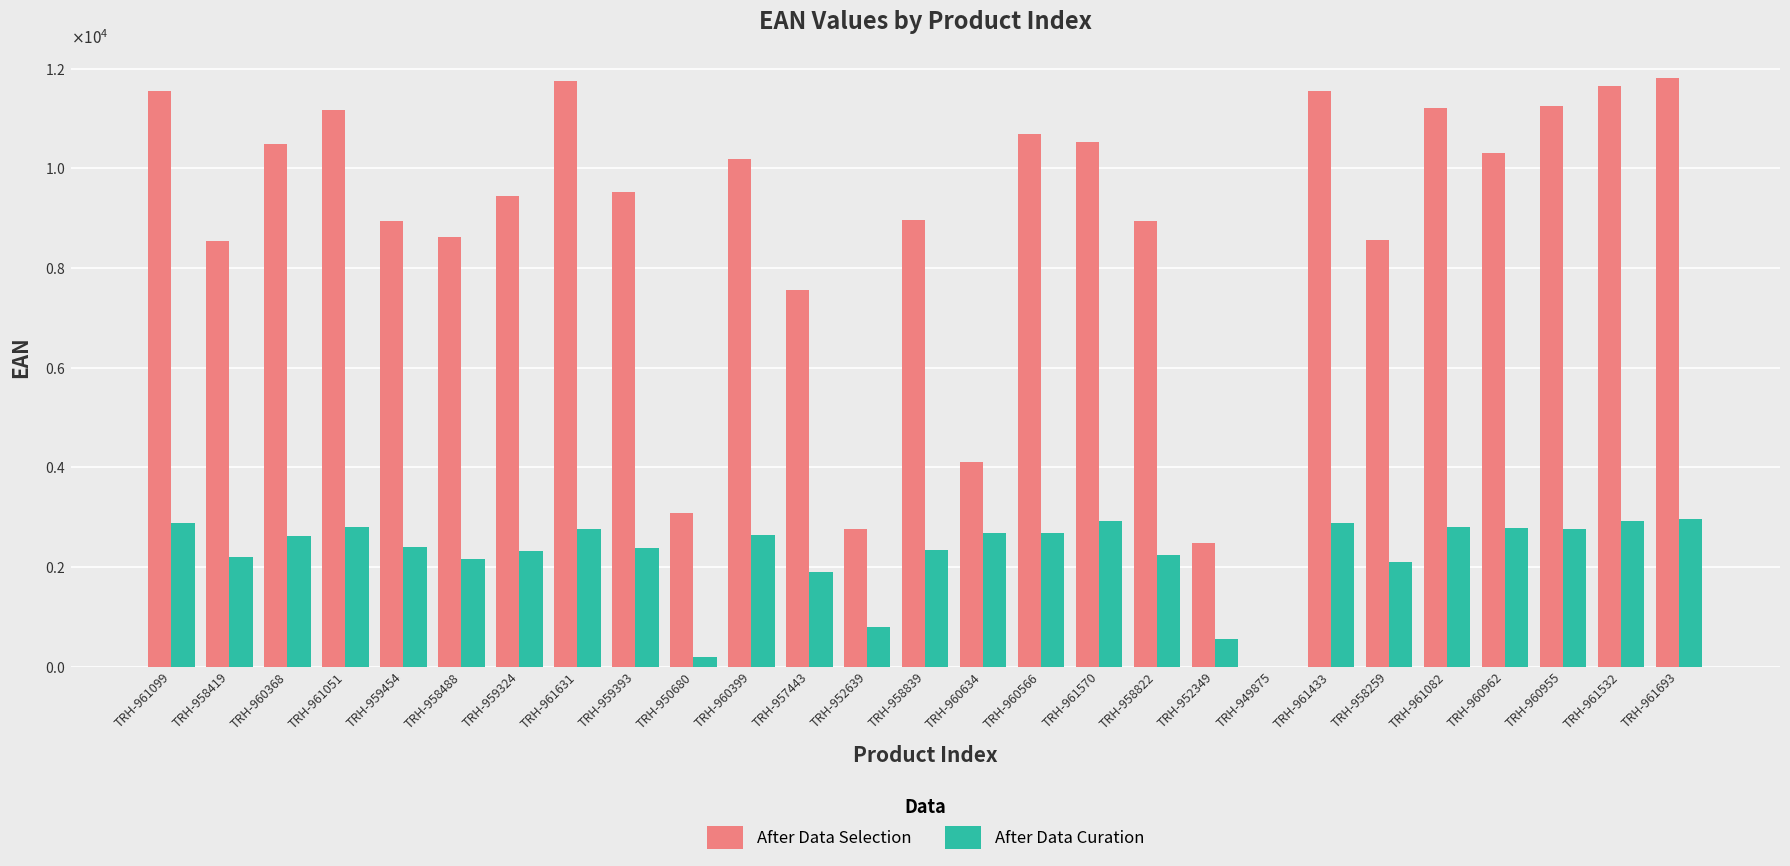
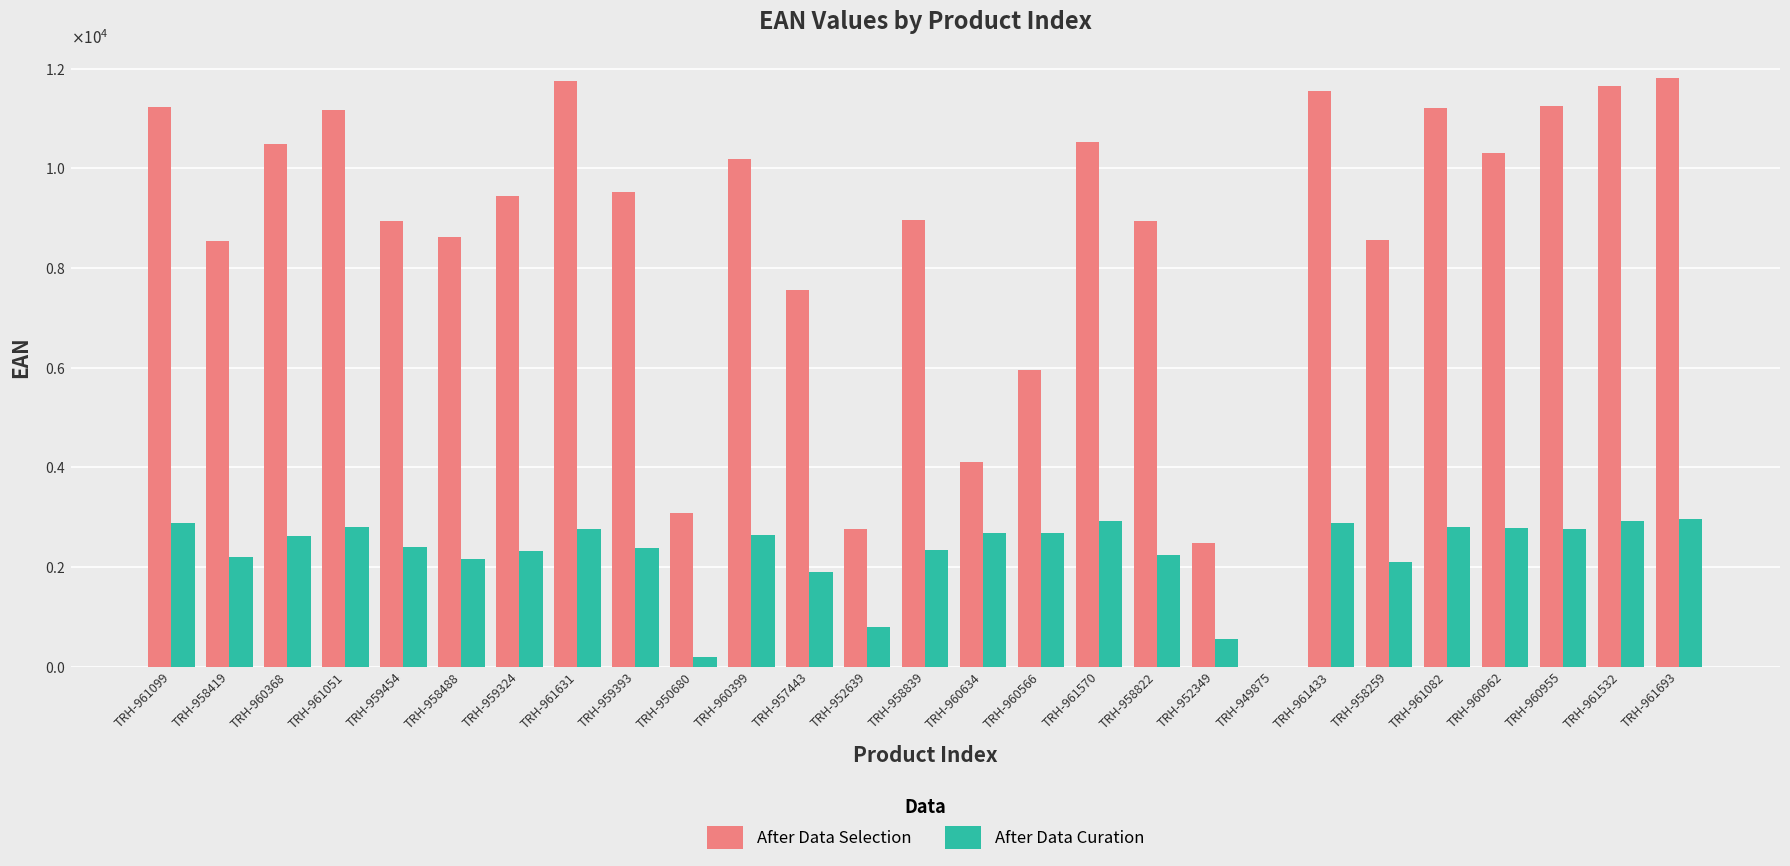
After Data Selection, TRH-961099: 11600 -> 11200
After Data Selection, TRH-960566: 10700 -> 5900
